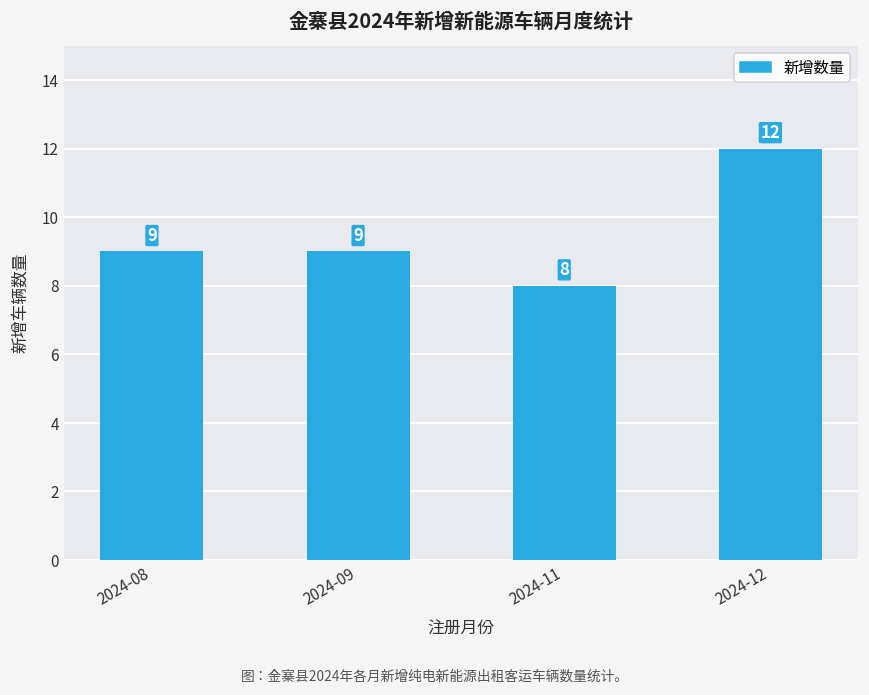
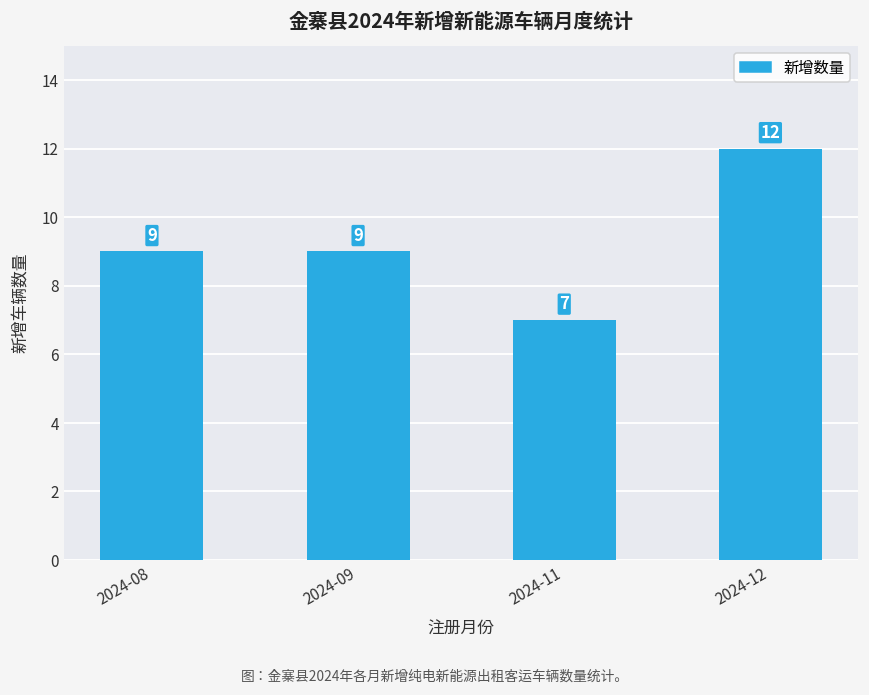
2024-11: 8 -> 7
